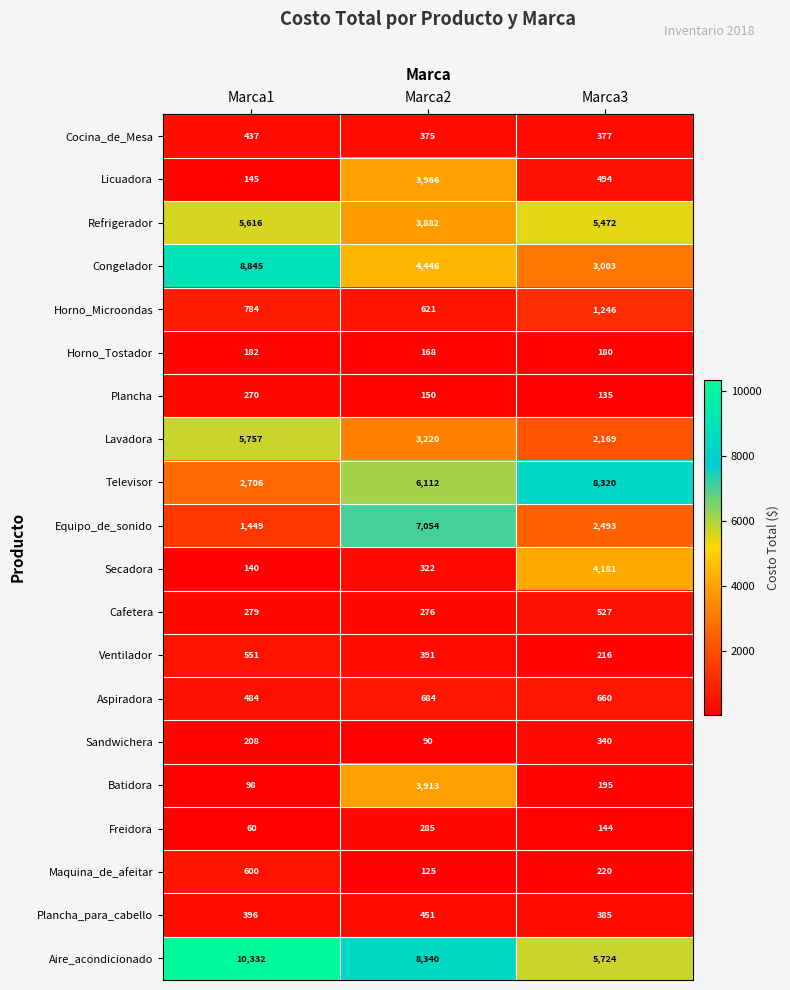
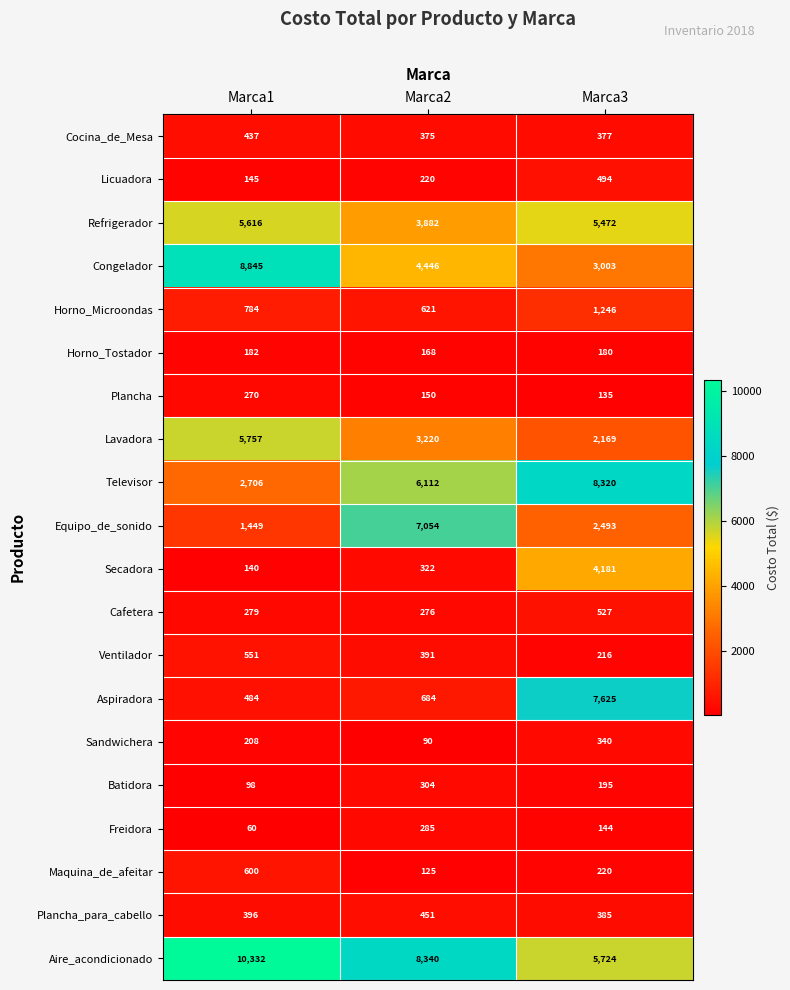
Licuadora, Marca2: 3,966 -> 220
Aspiradora, Marca3: 660 -> 7,625
Batidora, Marca2: 3,913 -> 304
